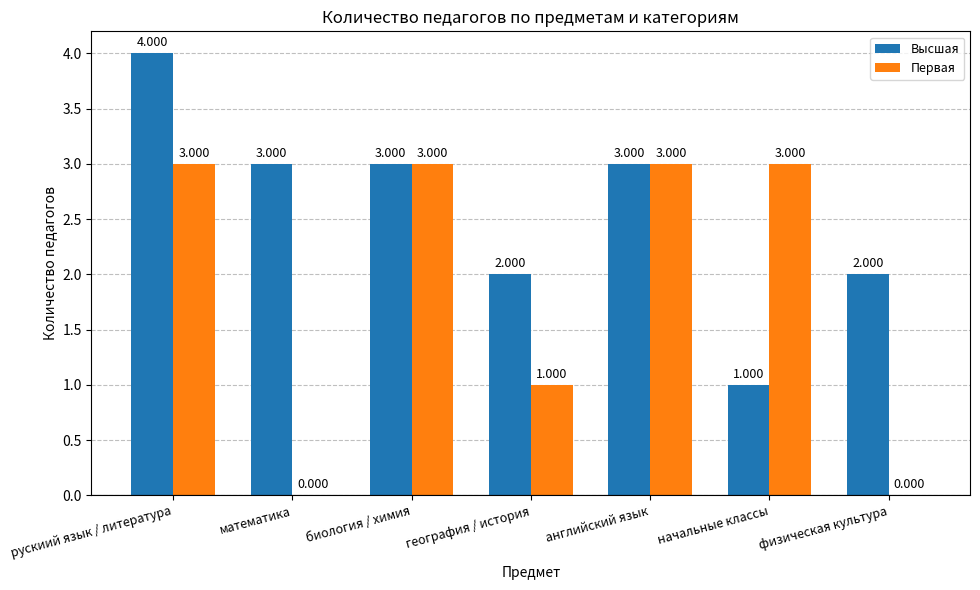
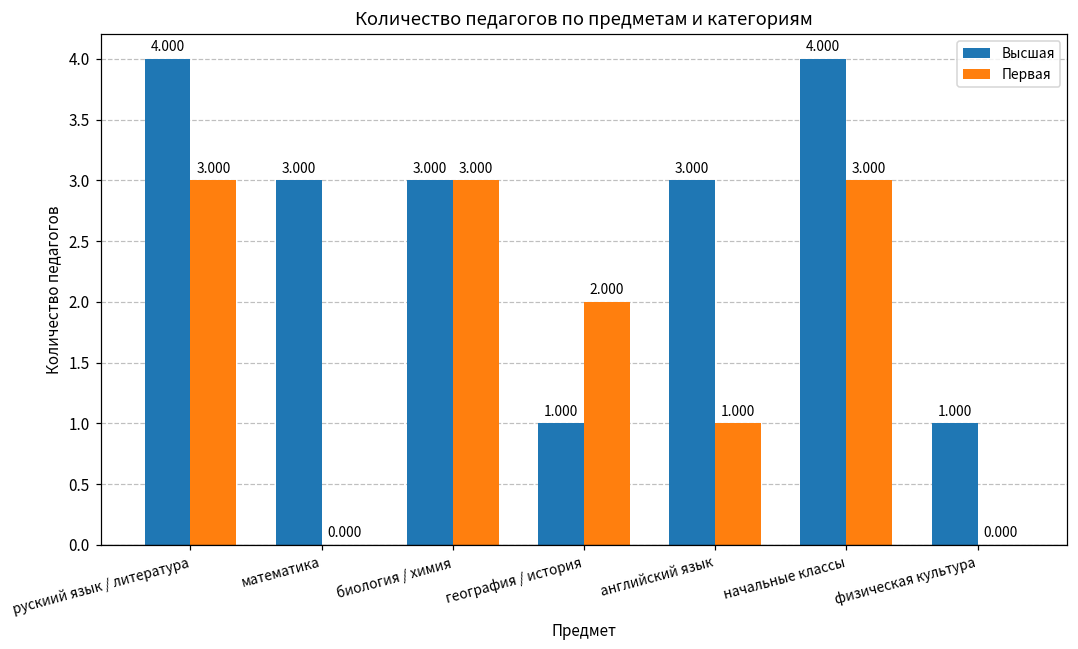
Высшая, география / история: 2.000 -> 1.000
Первая, география / история: 1.000 -> 2.000
Первая, английский язык: 3.000 -> 1.000
Высшая, начальные классы: 1.000 -> 4.000
Высшая, физическая культура: 2.000 -> 1.000
